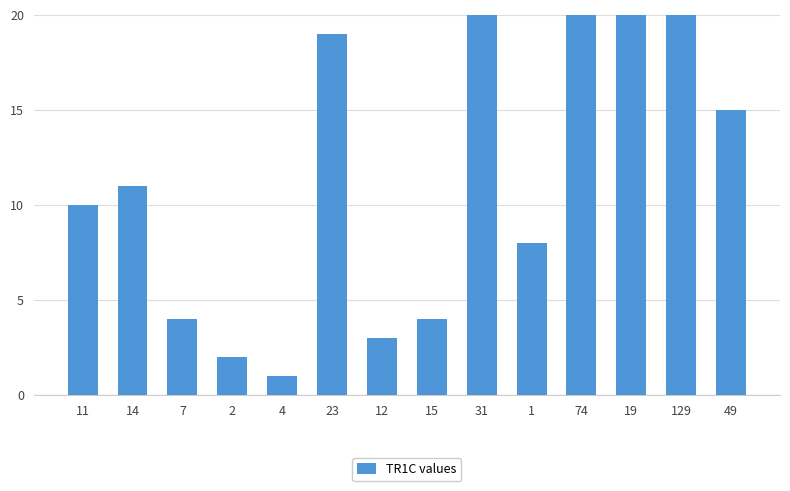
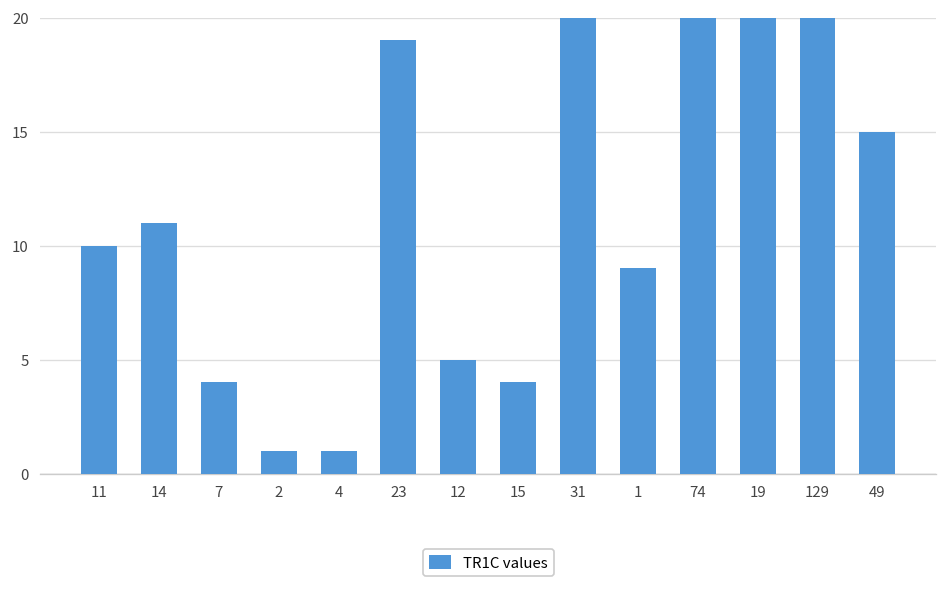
2: 2 -> 1
12: 3 -> 5
1: 8 -> 9
